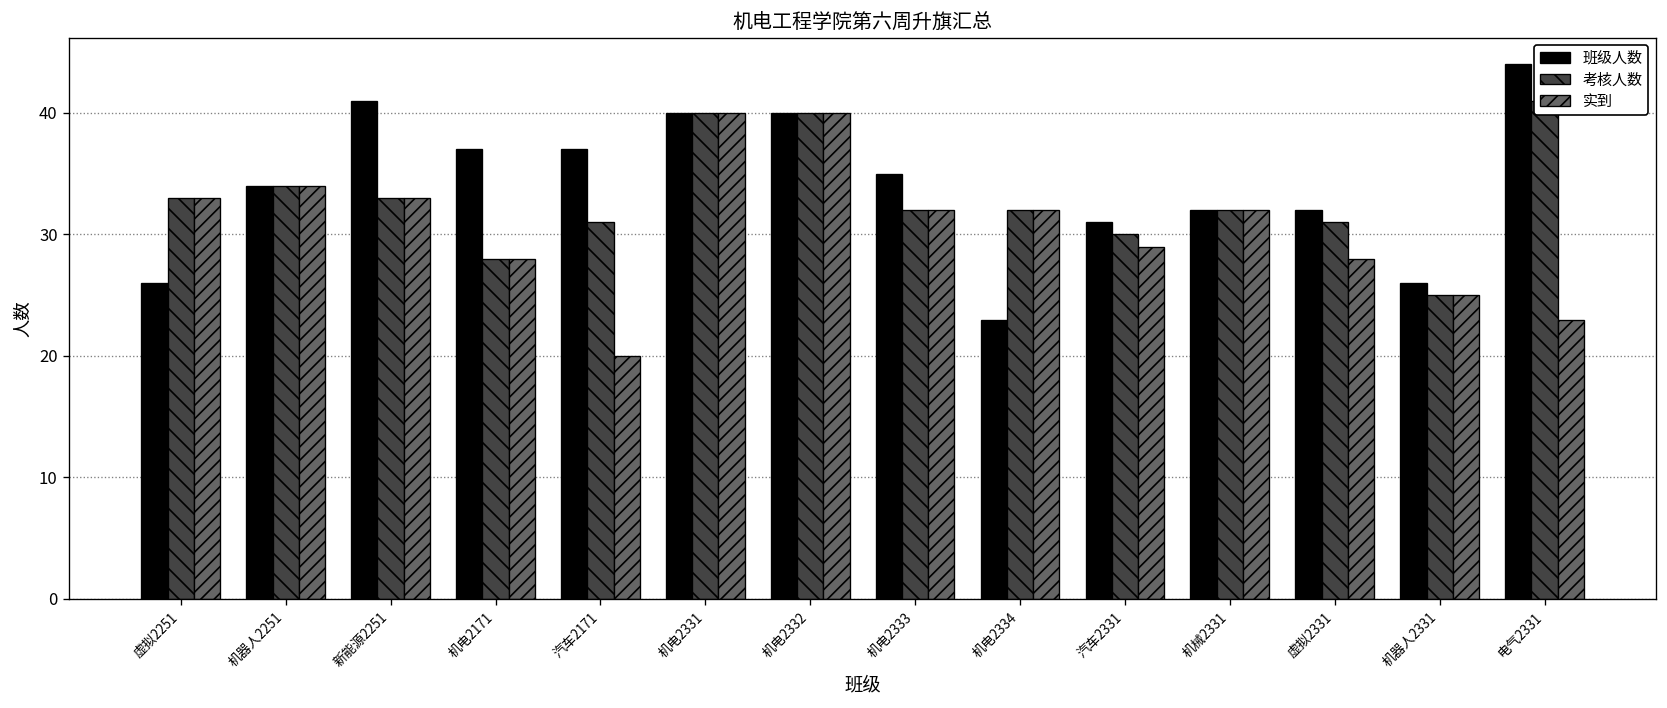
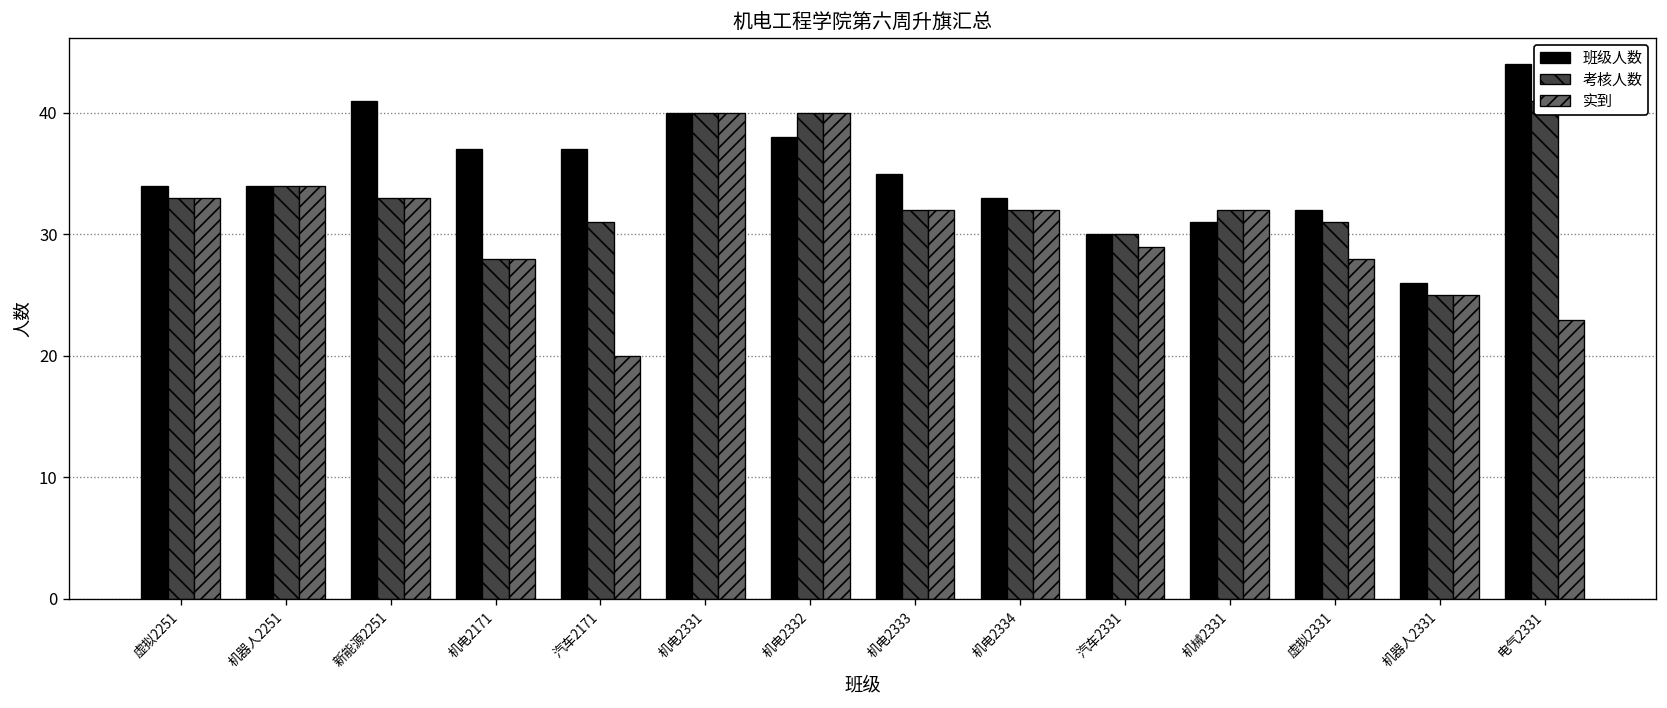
班级人数, 虚拟2251: 26 -> 34
班级人数, 机电2332: 40 -> 38
班级人数, 机电2334: 23 -> 33
班级人数, 汽车2331: 31 -> 30
班级人数, 机械2331: 32 -> 31
